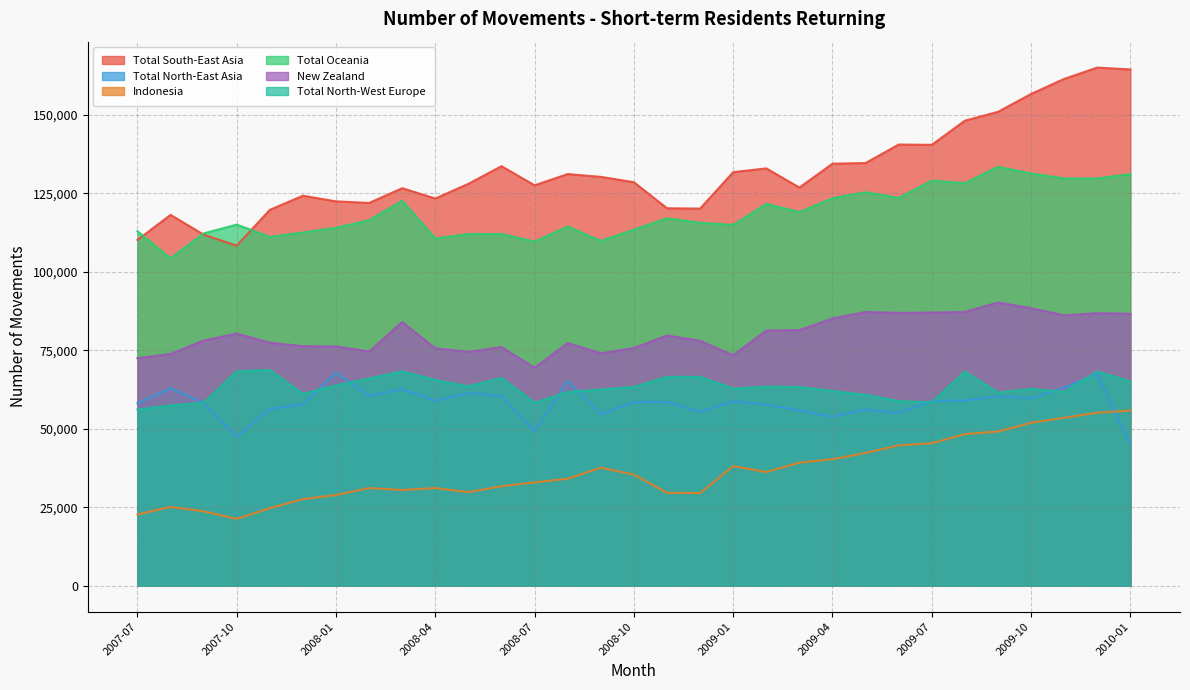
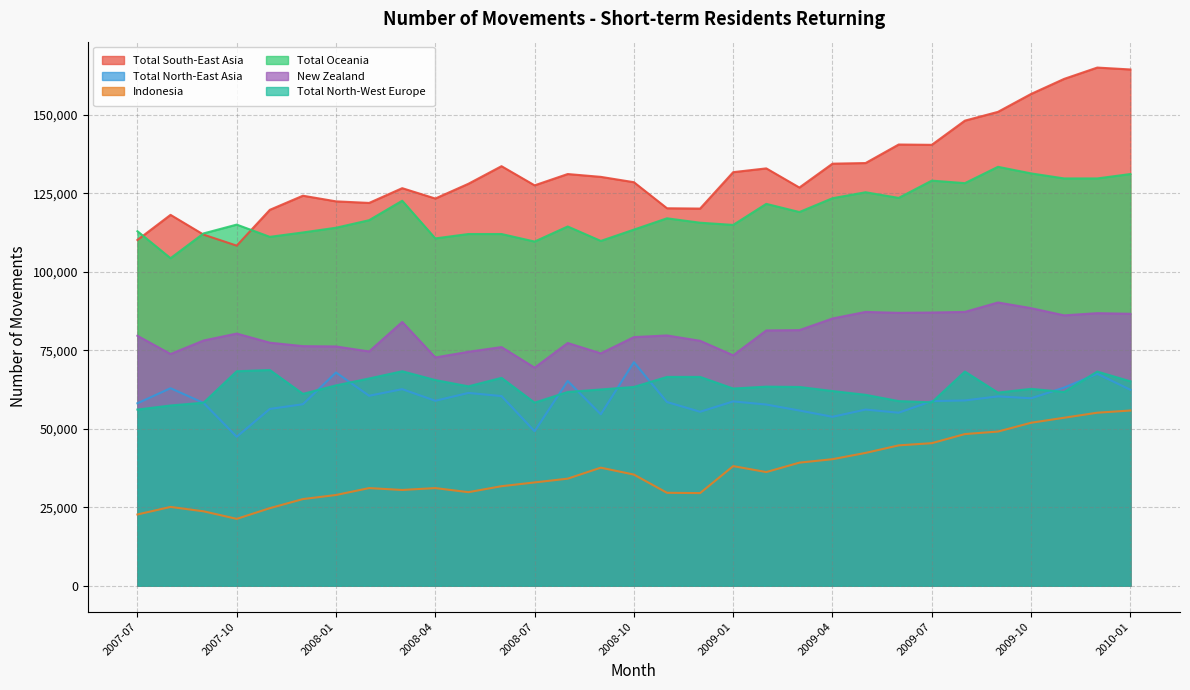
New Zealand, 2007-07: 72,000 -> 80,000
New Zealand, 2008-04: 76,000 -> 73,000
Total North-East Asia, 2008-10: 59,000 -> 71,000
New Zealand, 2008-10: 76,000 -> 79,000
Total North-East Asia, 2010-01: 45,000 -> 62,000
